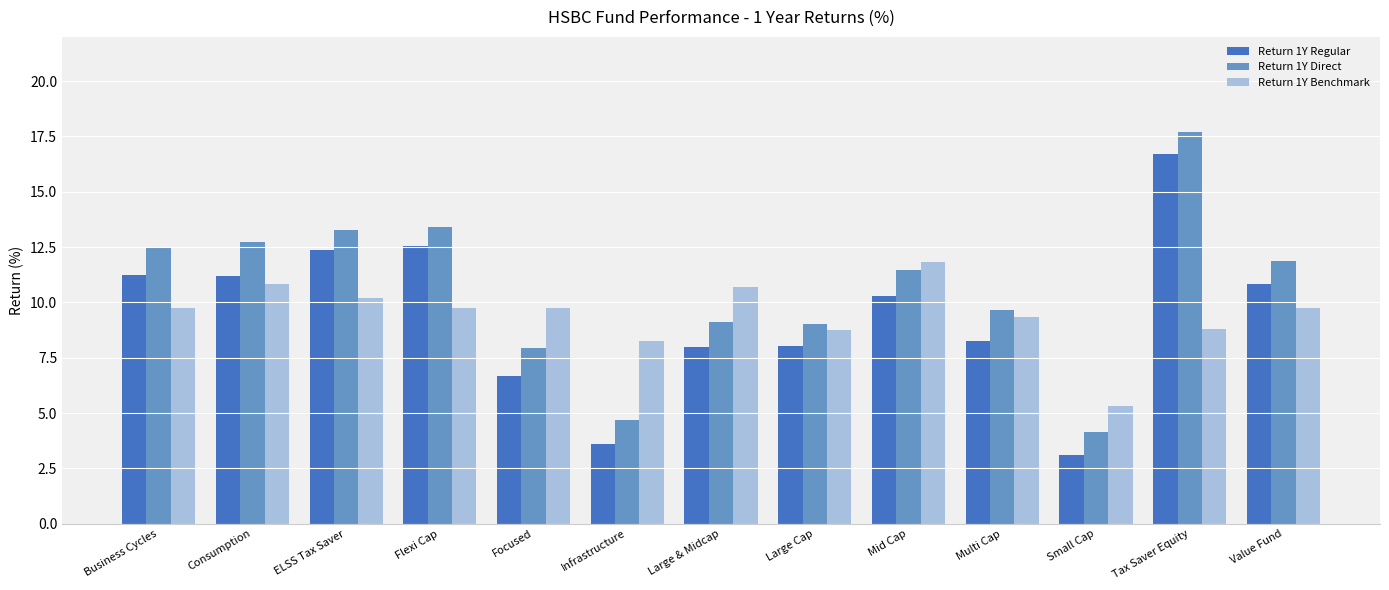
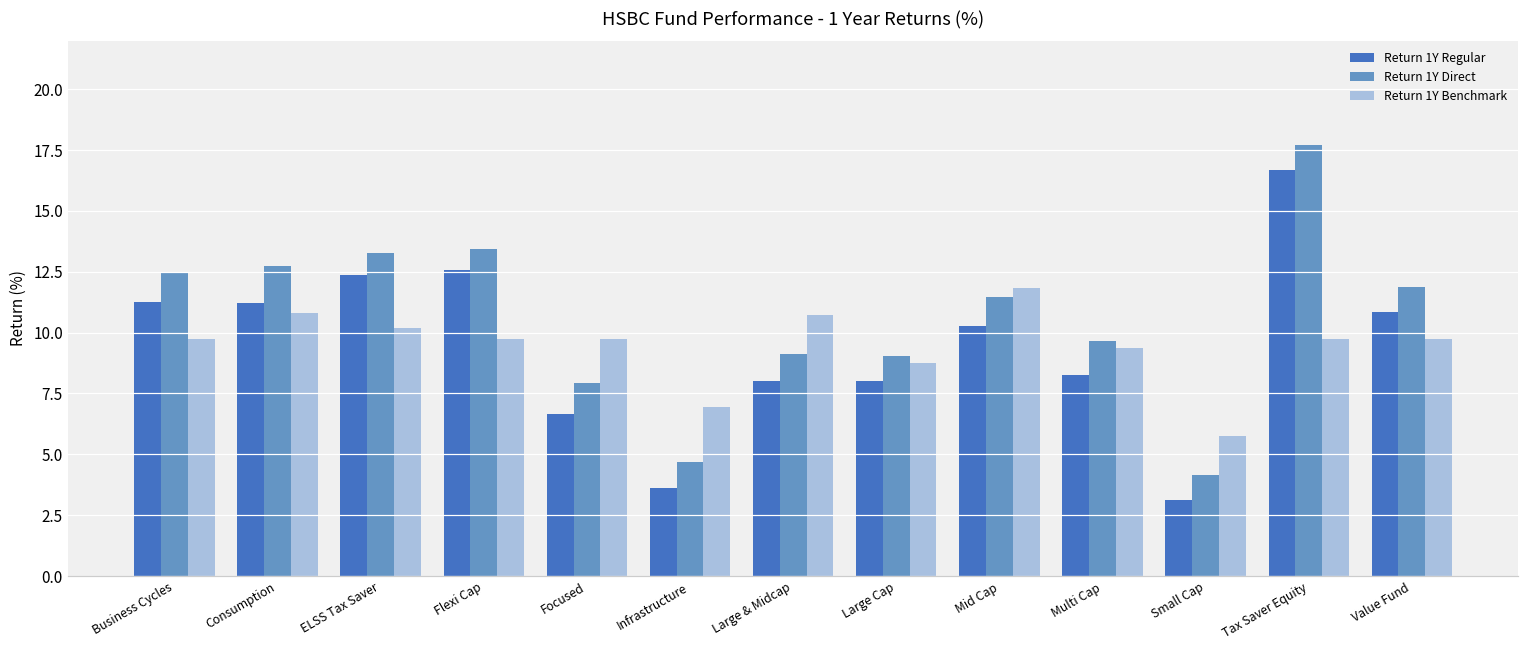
Return 1Y Benchmark, Infrastructure: 8.3 -> 6.9
Return 1Y Benchmark, Small Cap: 5.3 -> 5.7
Return 1Y Benchmark, Tax Saver Equity: 8.8 -> 9.7
